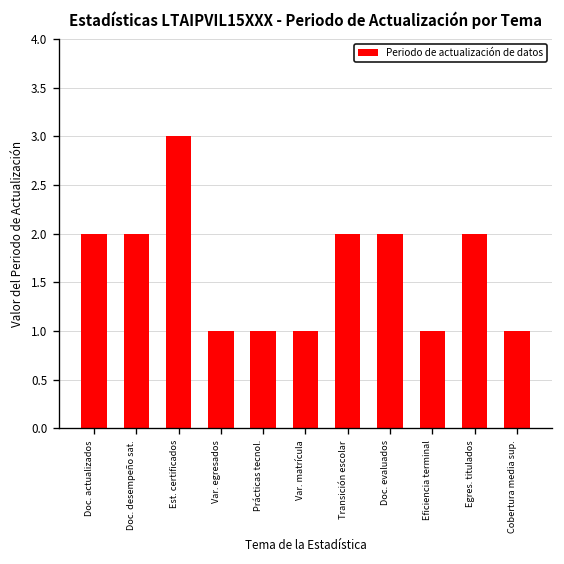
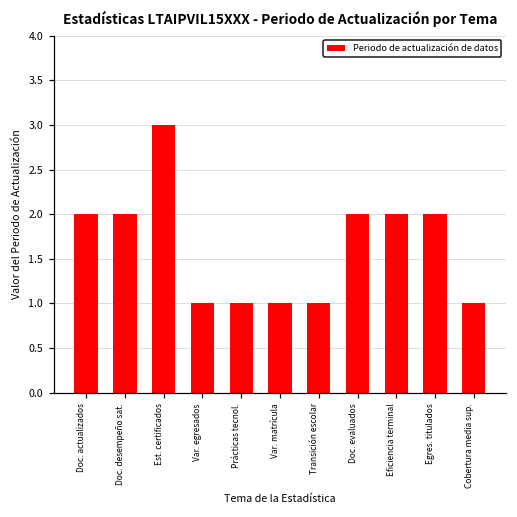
Transición escolar: 2 -> 1
Eficiencia terminal: 1 -> 2
